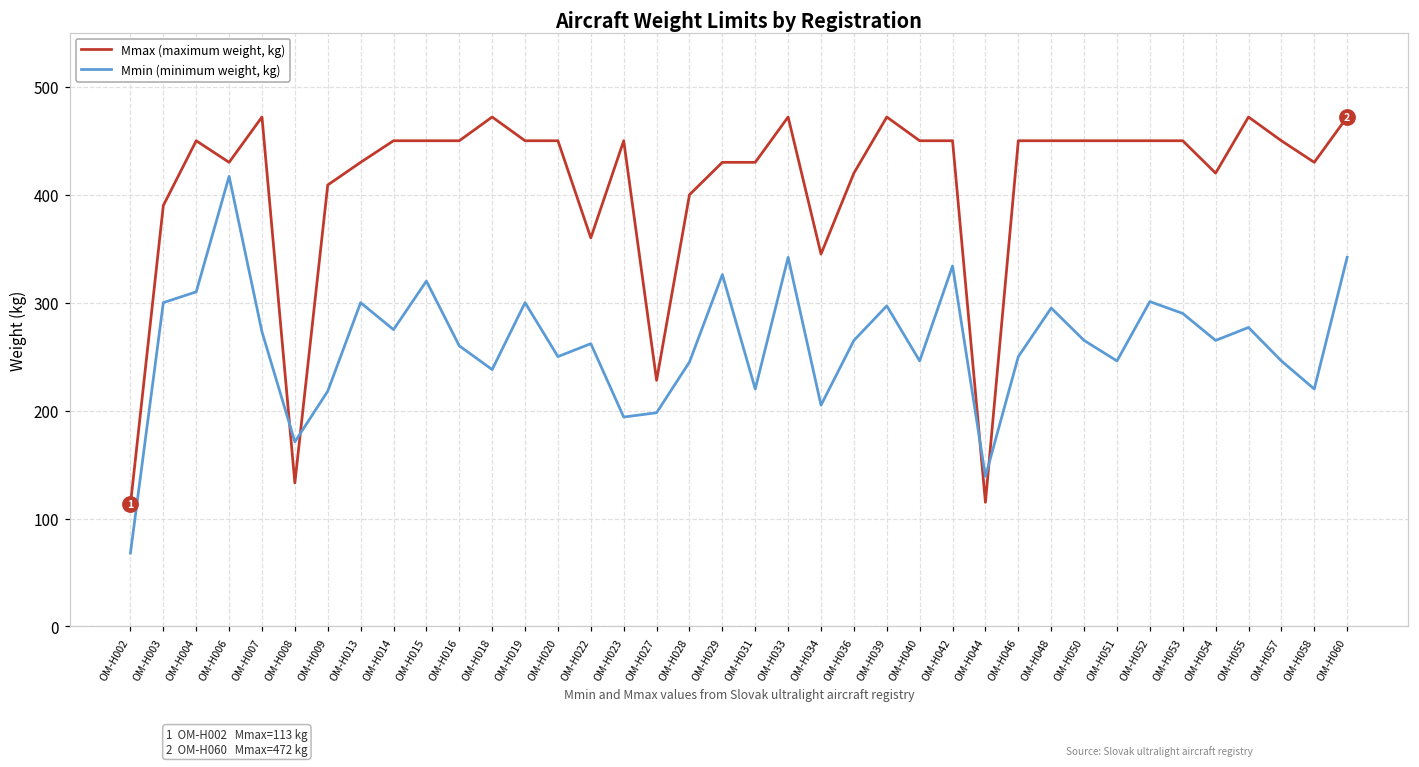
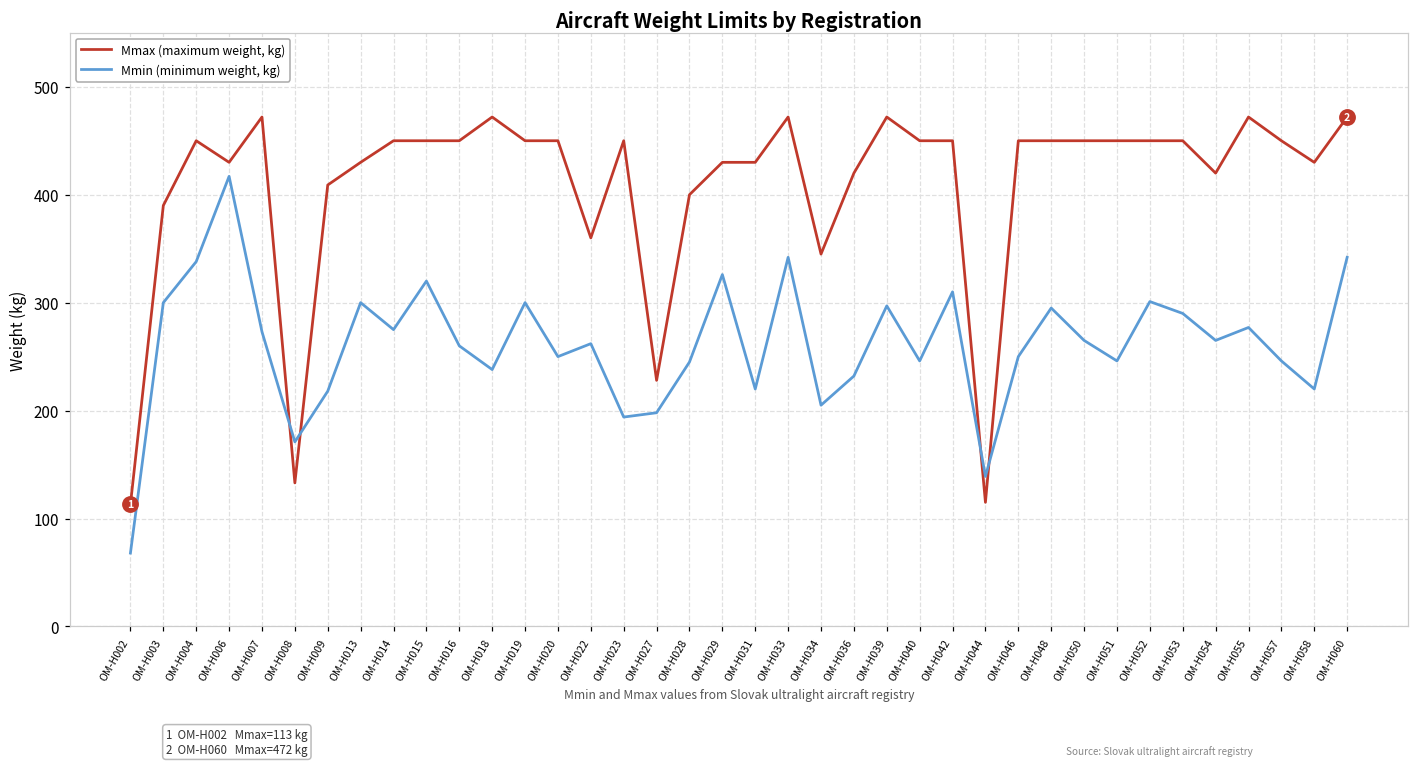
Mmin (minimum weight, kg), OM-H004: 310 -> 340
Mmin (minimum weight, kg), OM-H036: 270 -> 230
Mmin (minimum weight, kg), OM-H042: 330 -> 310
